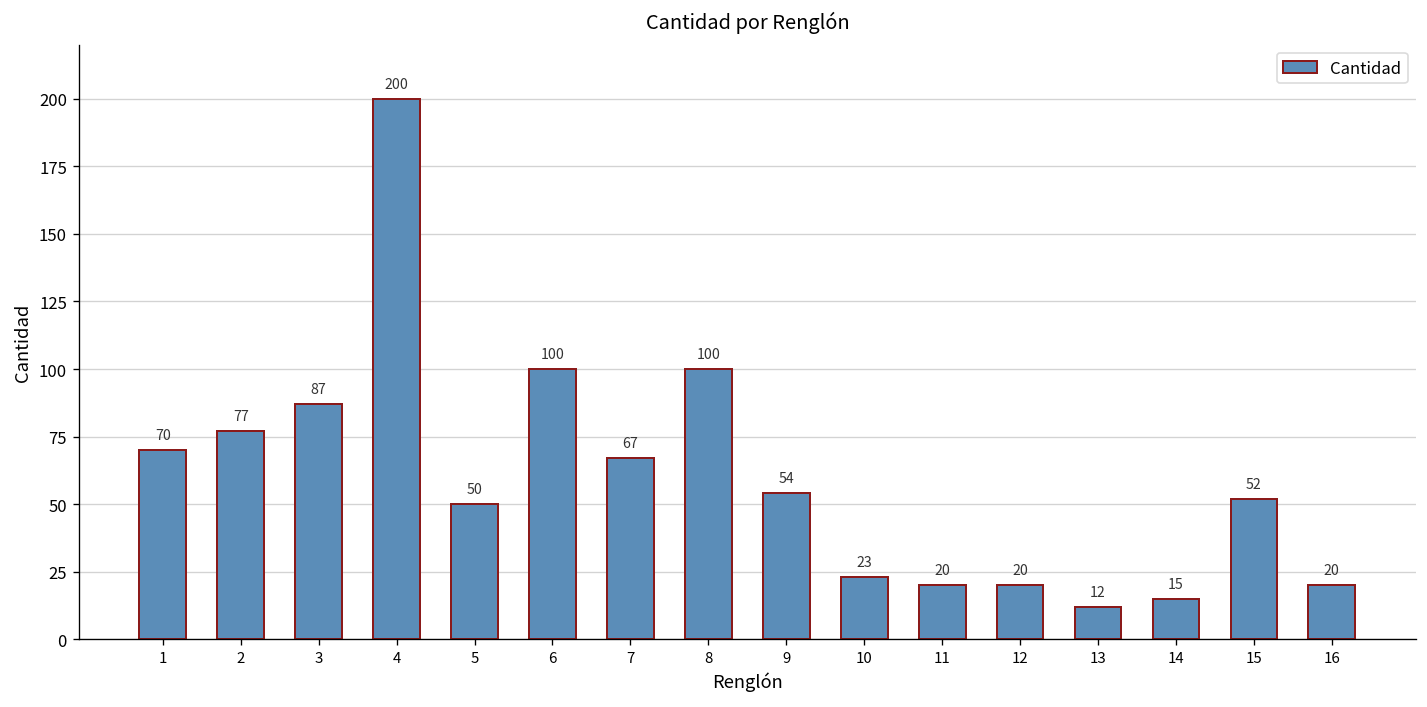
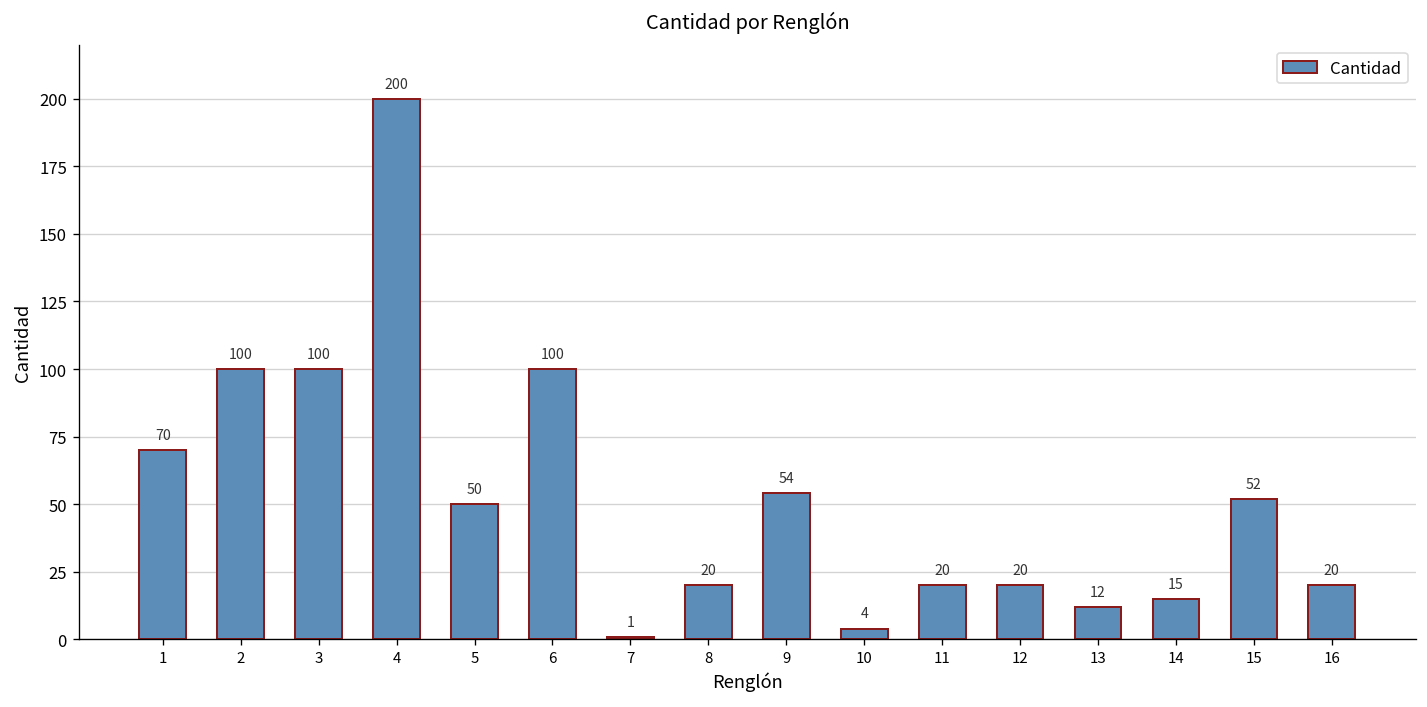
2: 77 -> 100
3: 87 -> 100
7: 67 -> 1
8: 100 -> 20
10: 23 -> 4
